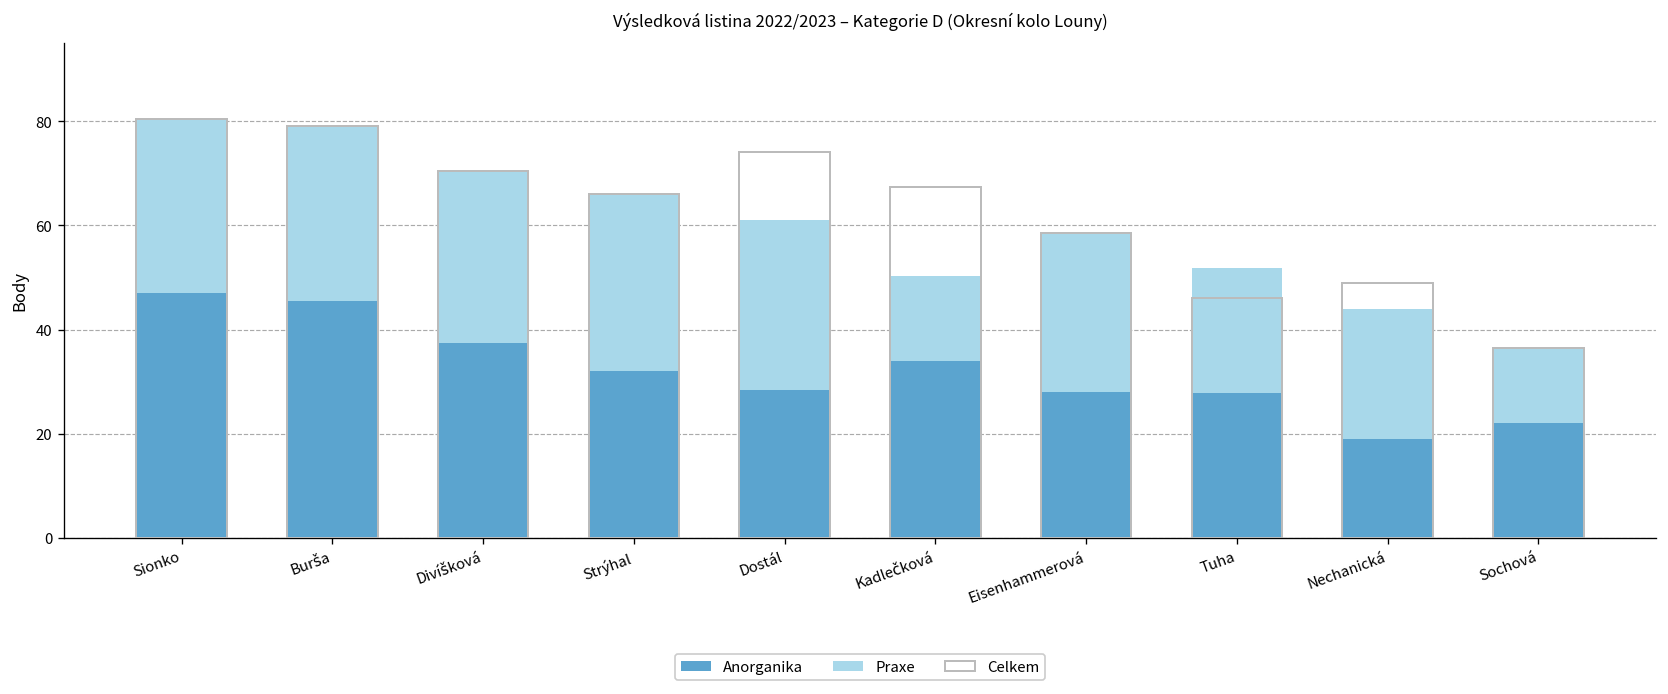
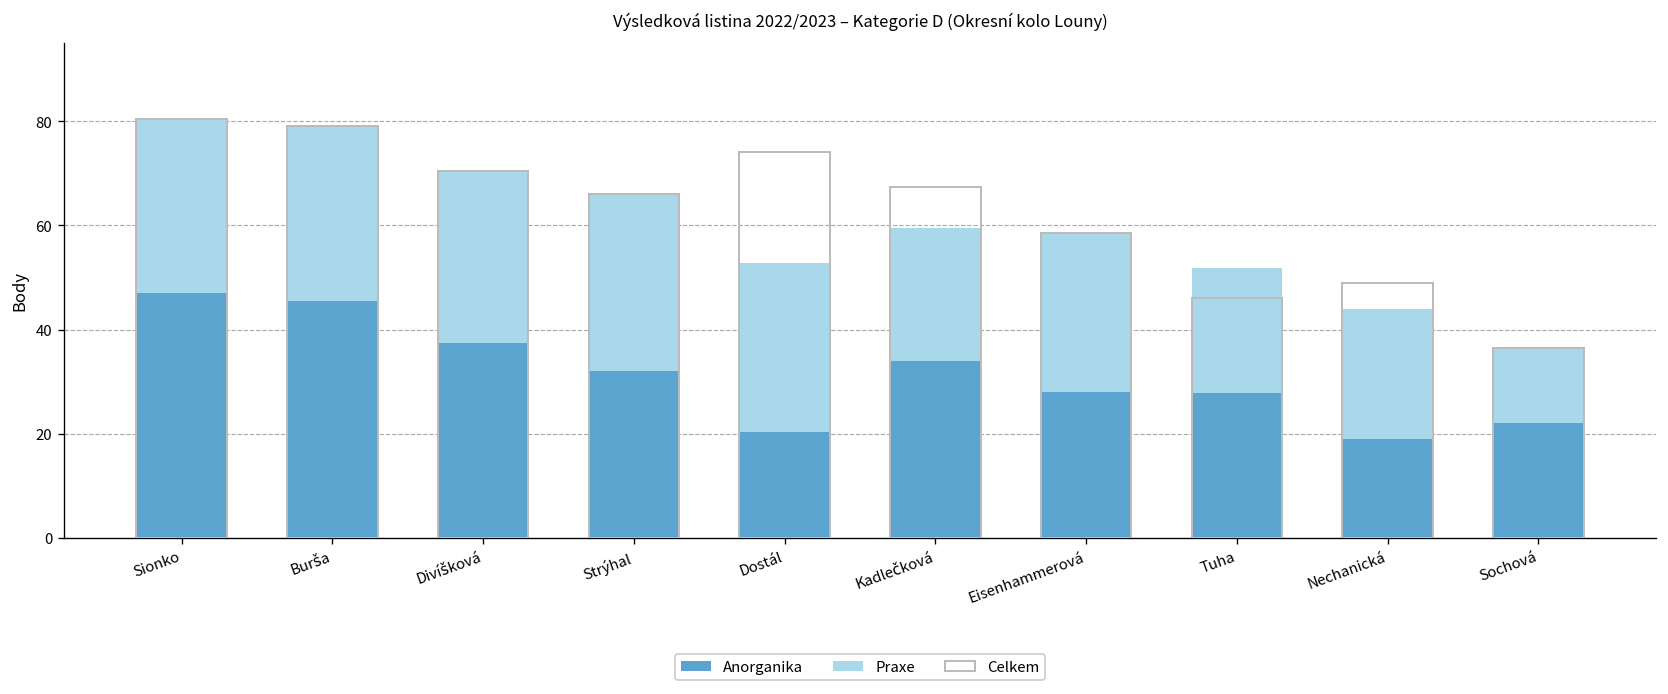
Anorganika, Dostál: 29 -> 20
Praxe, Kadlečková: 16 -> 26
